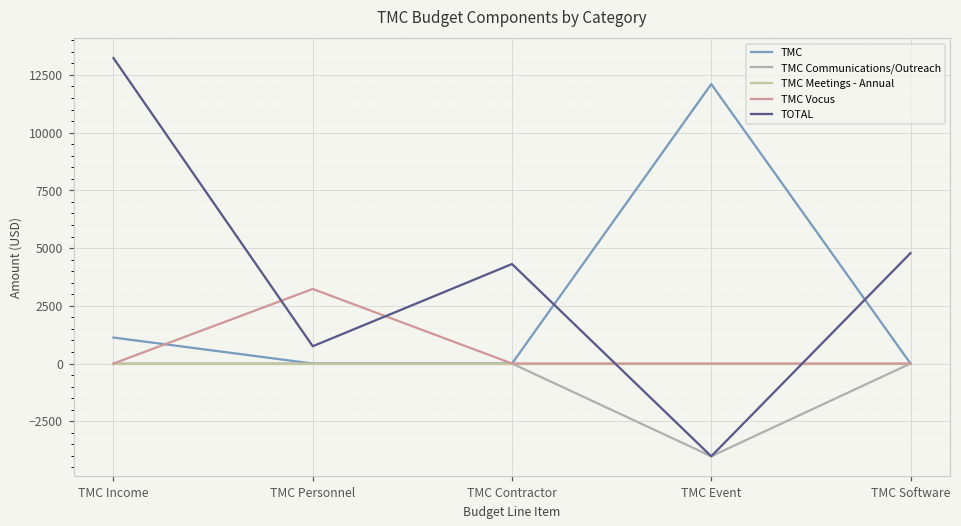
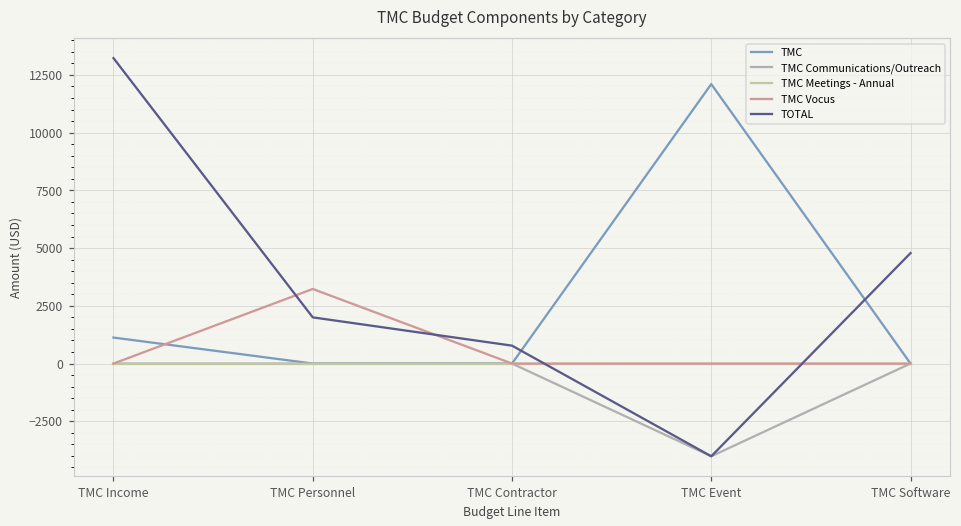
TOTAL, TMC Personnel: 700 -> 2000
TOTAL, TMC Contractor: 4300 -> 800
